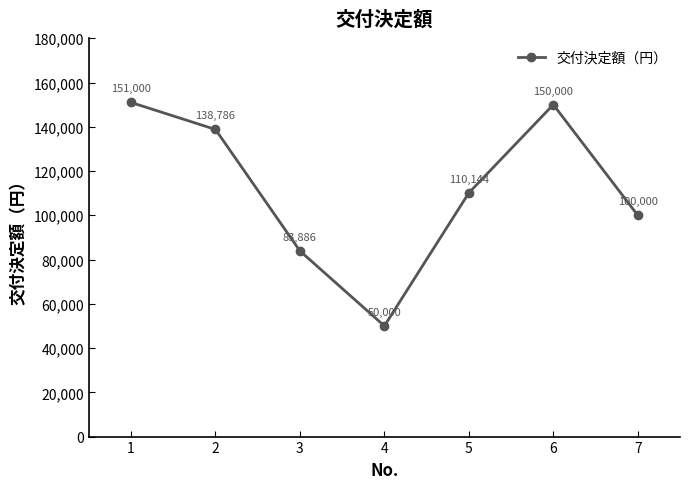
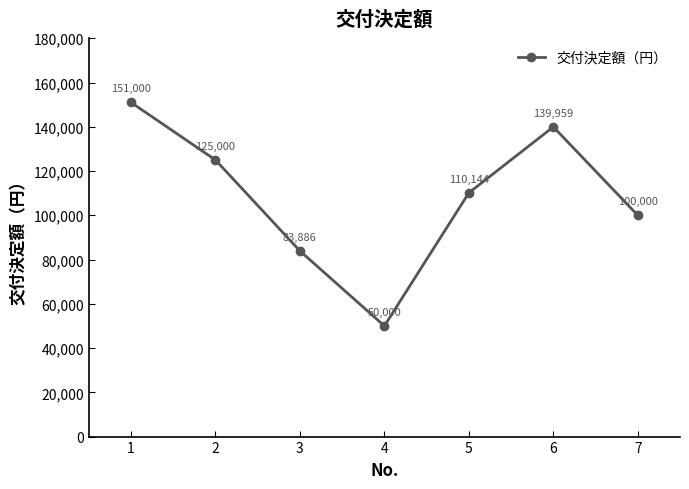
2: 138,786 -> 125,000
6: 150,000 -> 139,959
